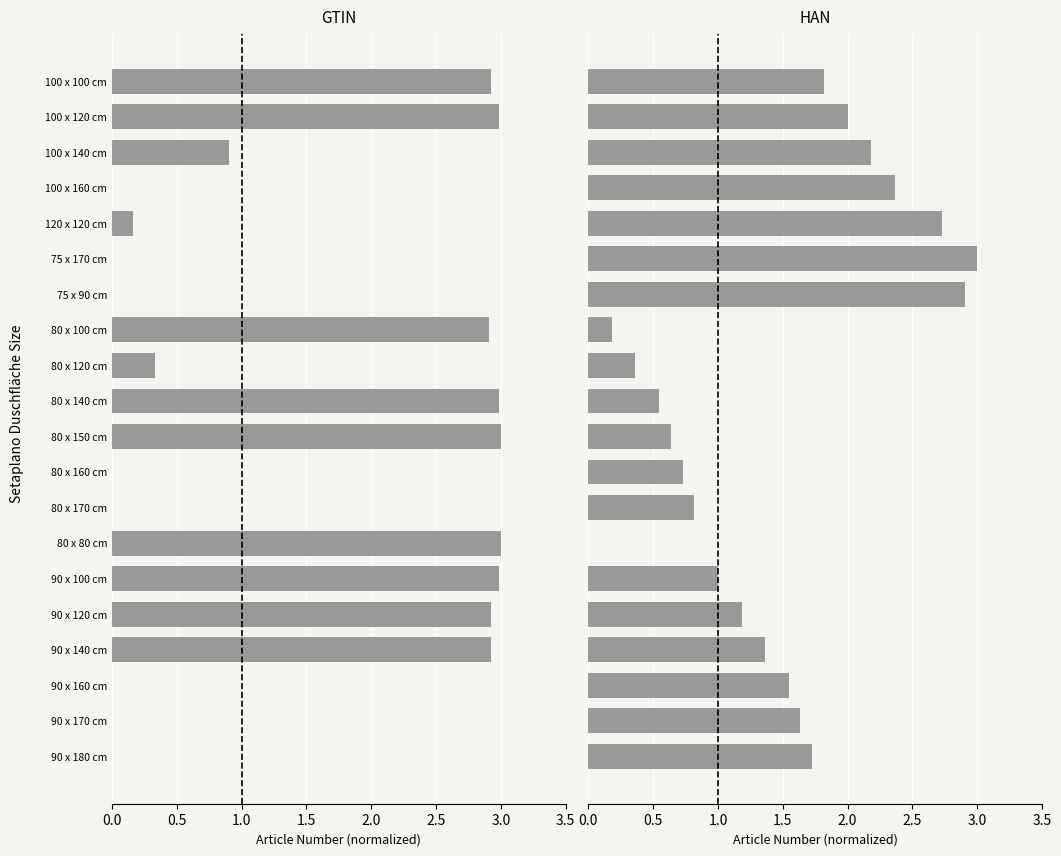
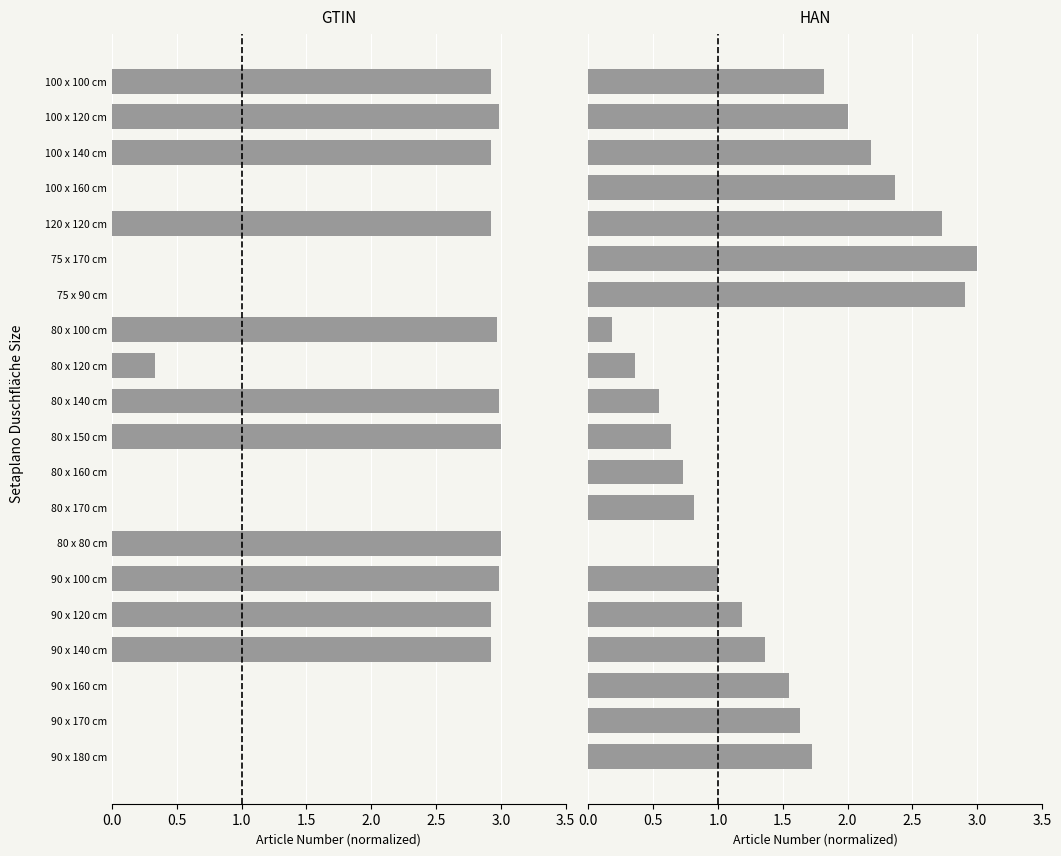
GTIN, 100 x 140 cm: 0.90 -> 2.92
GTIN, 120 x 120 cm: 0.17 -> 2.92
GTIN, 80 x 100 cm: 2.91 -> 2.97
